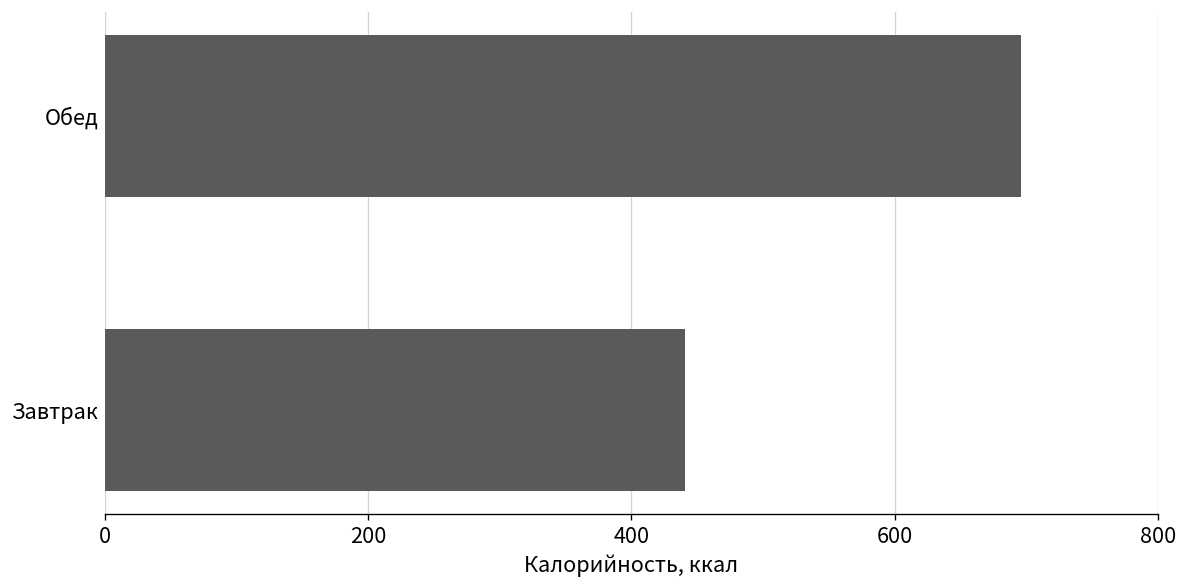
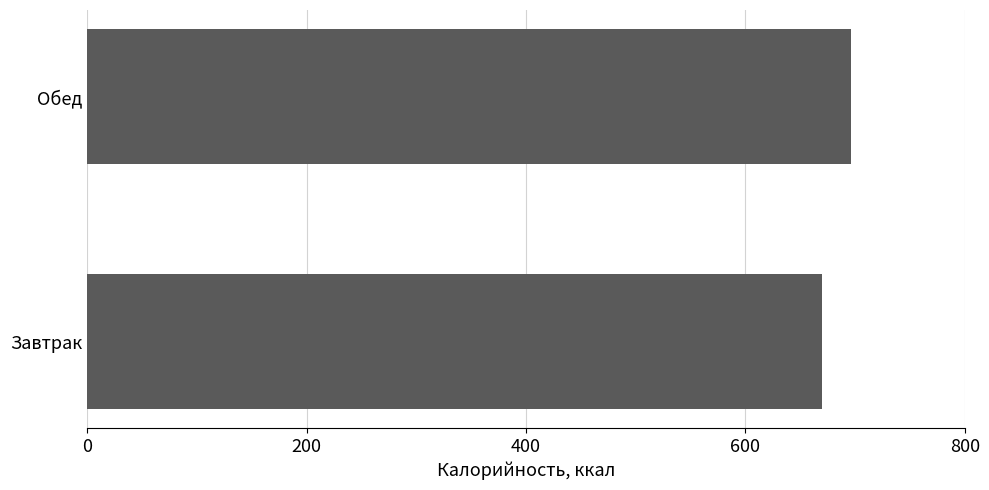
Завтрак: 441 -> 670
